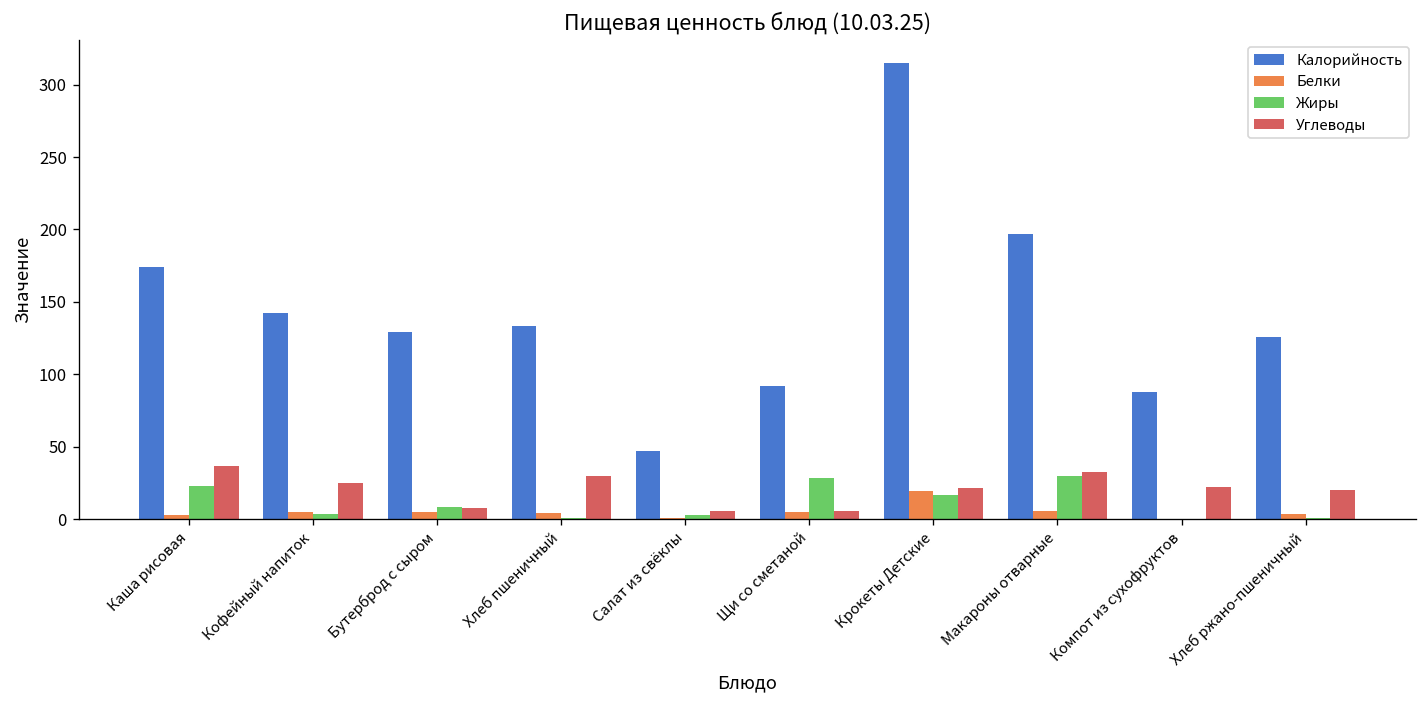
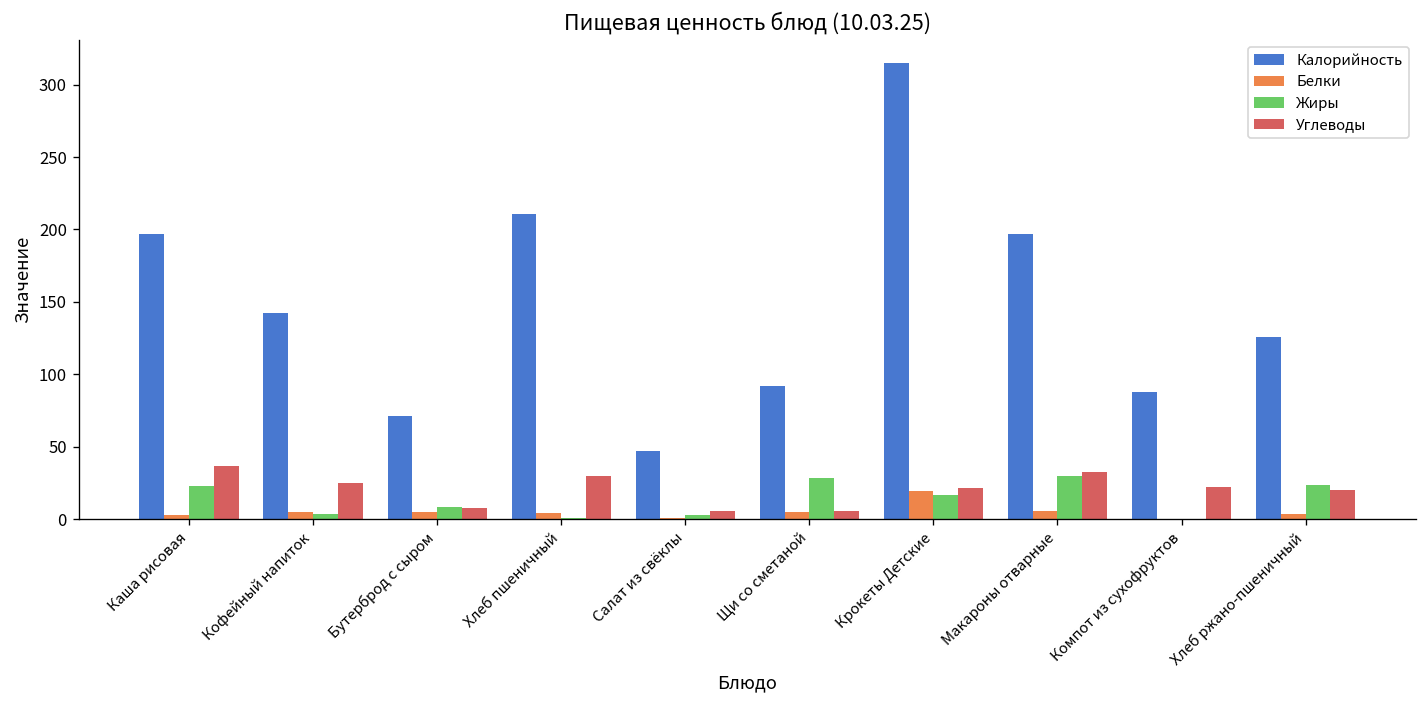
Калорийность, Каша рисовая: 174 -> 197
Калорийность, Бутерброд с сыром: 129 -> 71
Калорийность, Хлеб пшеничный: 133 -> 211
Жиры, Хлеб ржано-пшеничный: 1 -> 24
